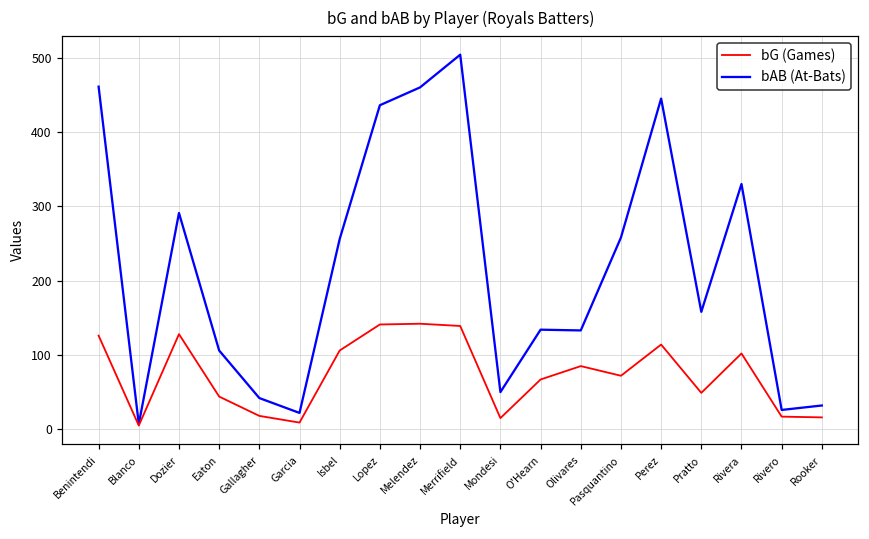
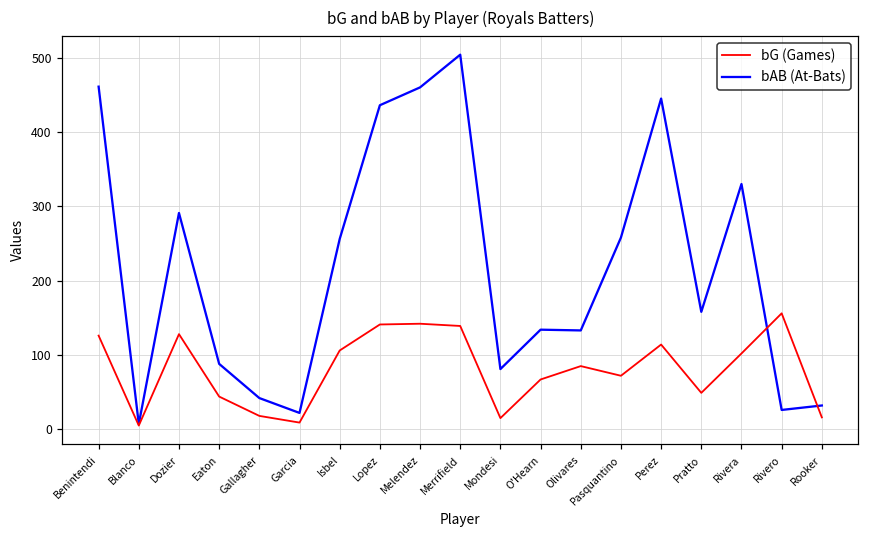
bAB (At-Bats), Eaton: 110 -> 90
bAB (At-Bats), Mondesi: 50 -> 80
bG (Games), Rivero: 20 -> 160
